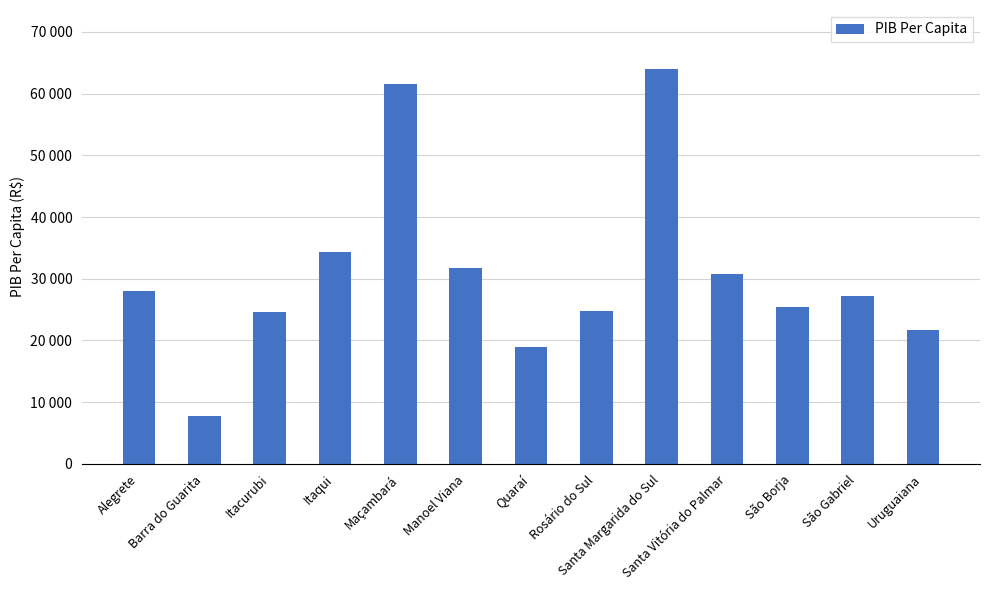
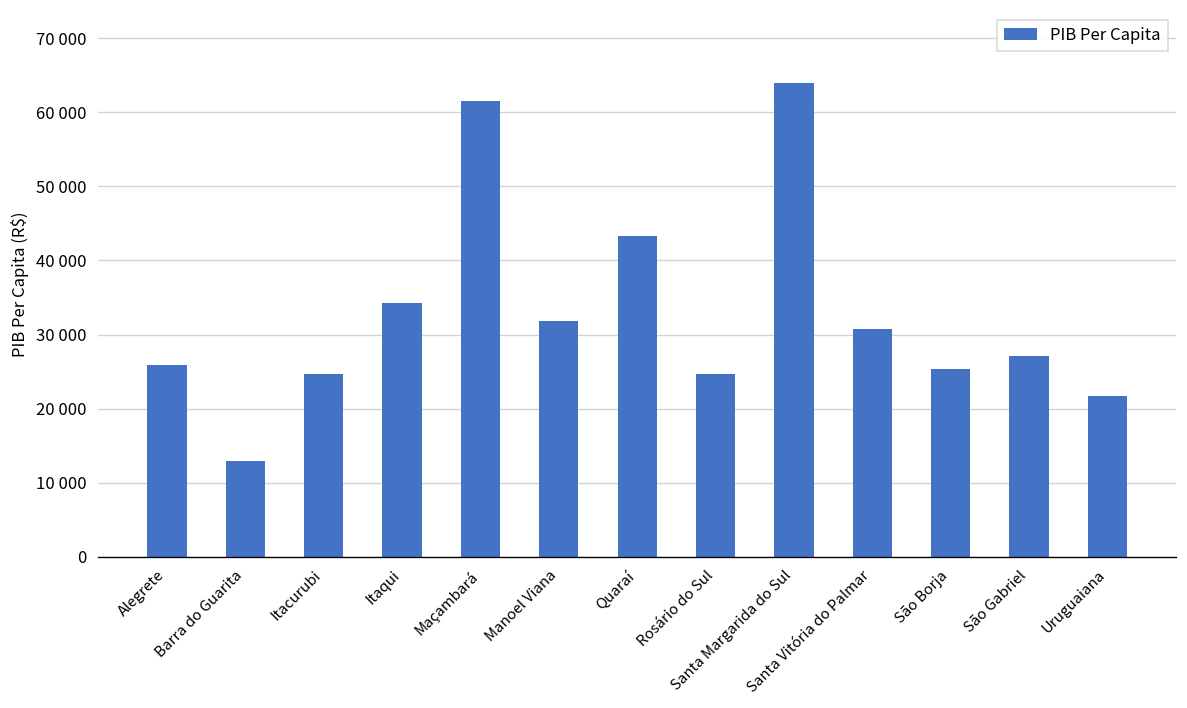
Alegrete: 28000 -> 26000
Barra do Guarita: 8000 -> 13000
Quaraí: 19000 -> 43000
